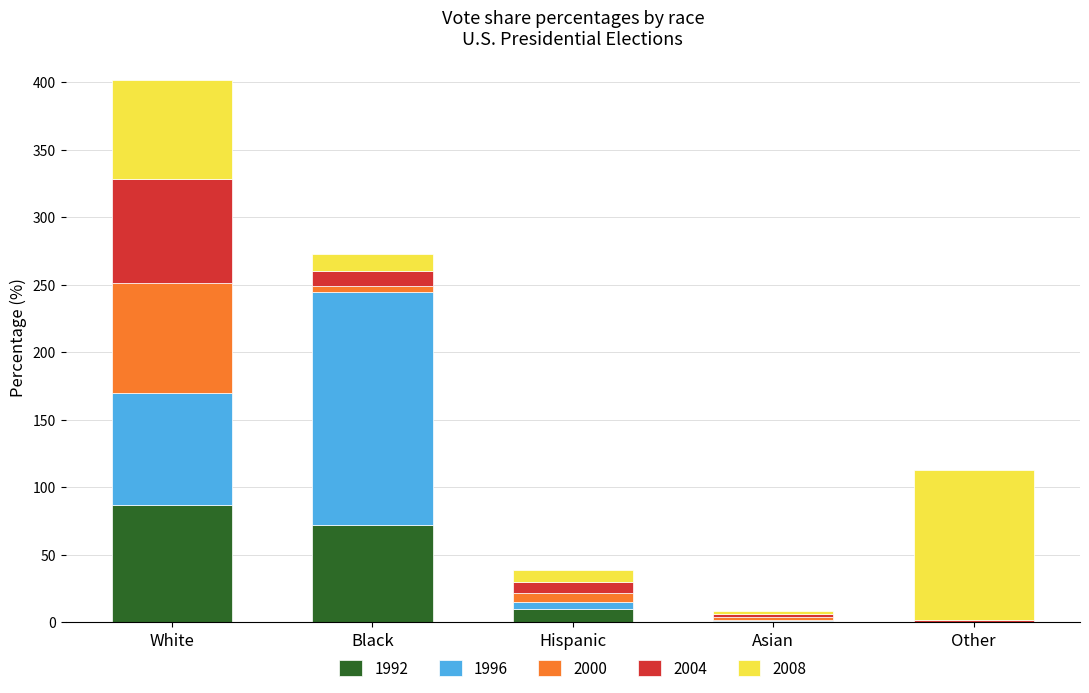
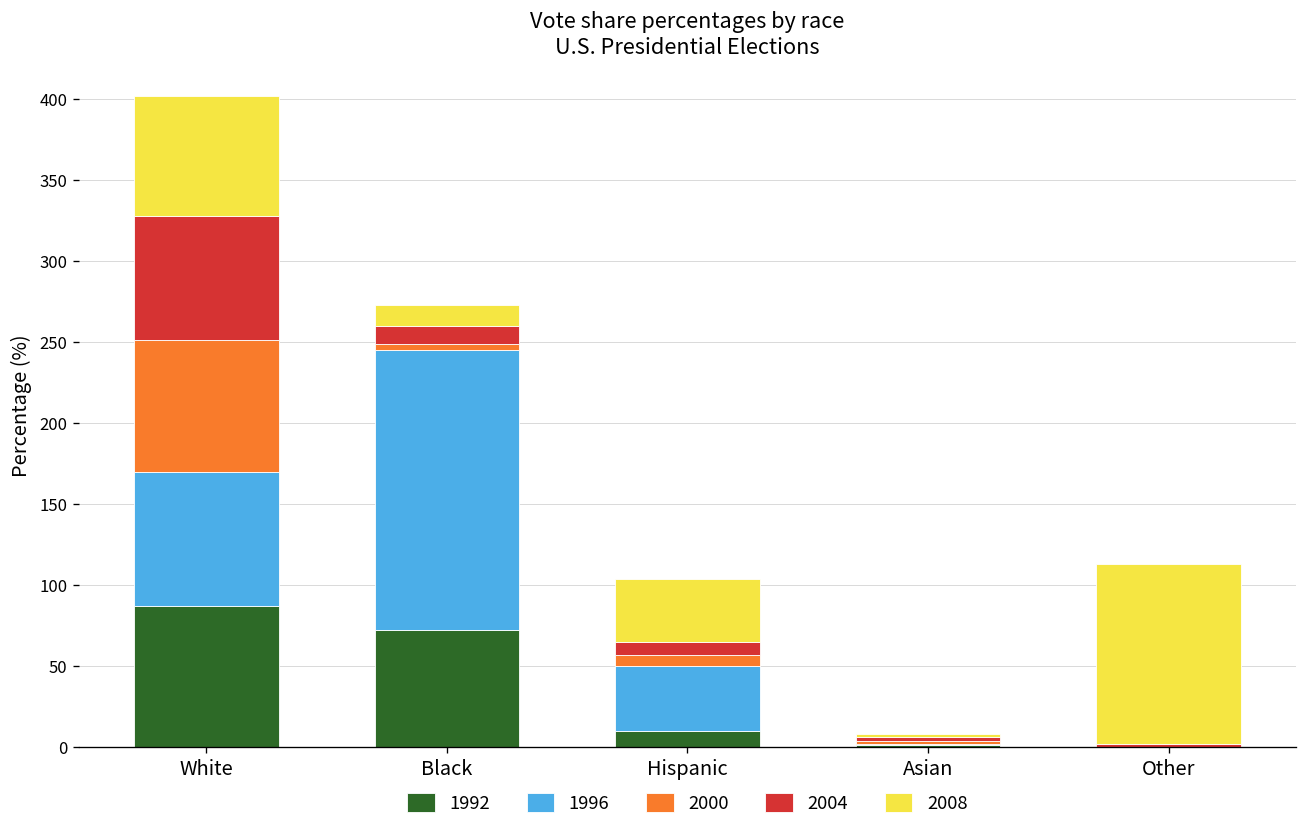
1996, Hispanic: 5 -> 40
2008, Hispanic: 9 -> 39
